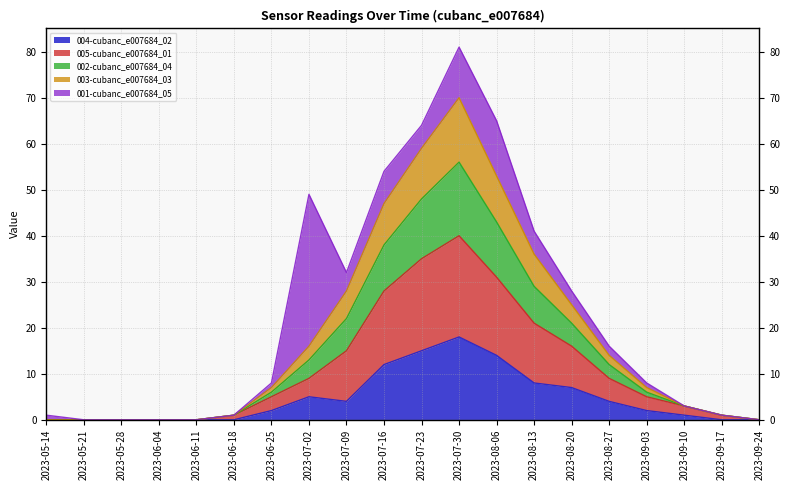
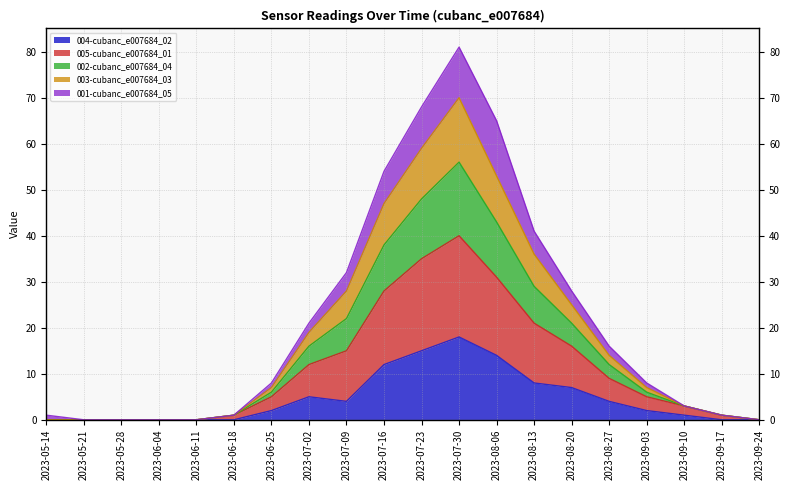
005-cubanc_e007684_01, 2023-07-02: 4 -> 7
001-cubanc_e007684_05, 2023-07-02: 33 -> 2
001-cubanc_e007684_05, 2023-07-23: 5 -> 9
